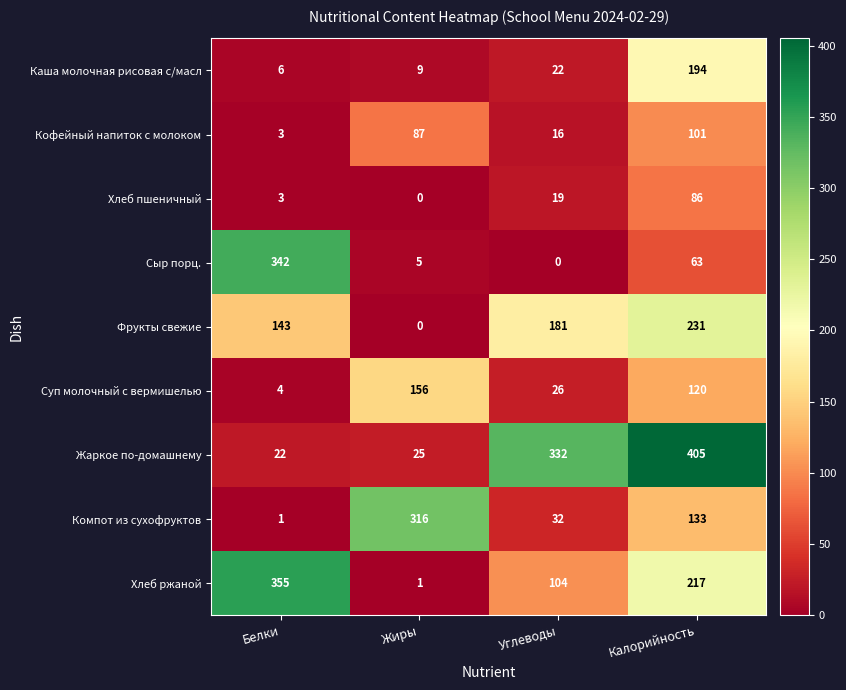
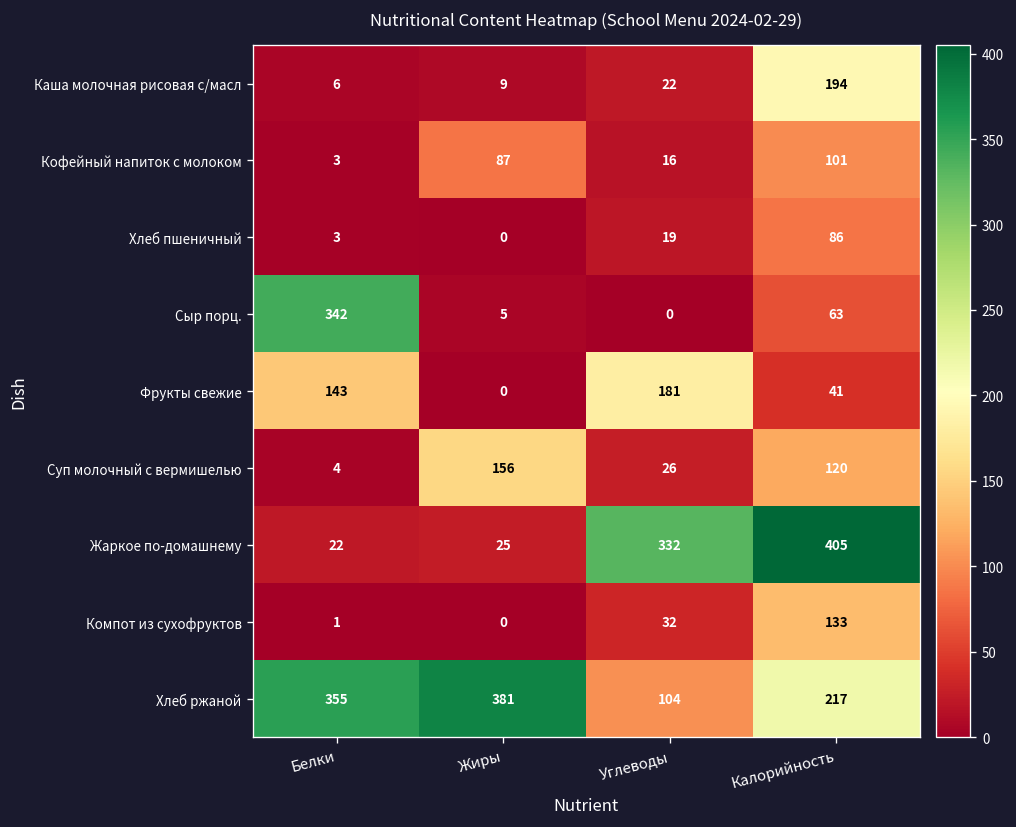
Фрукты свежие, Калорийность: 231 -> 41
Компот из сухофруктов, Жиры: 316 -> 0
Хлеб ржаной, Жиры: 1 -> 381
